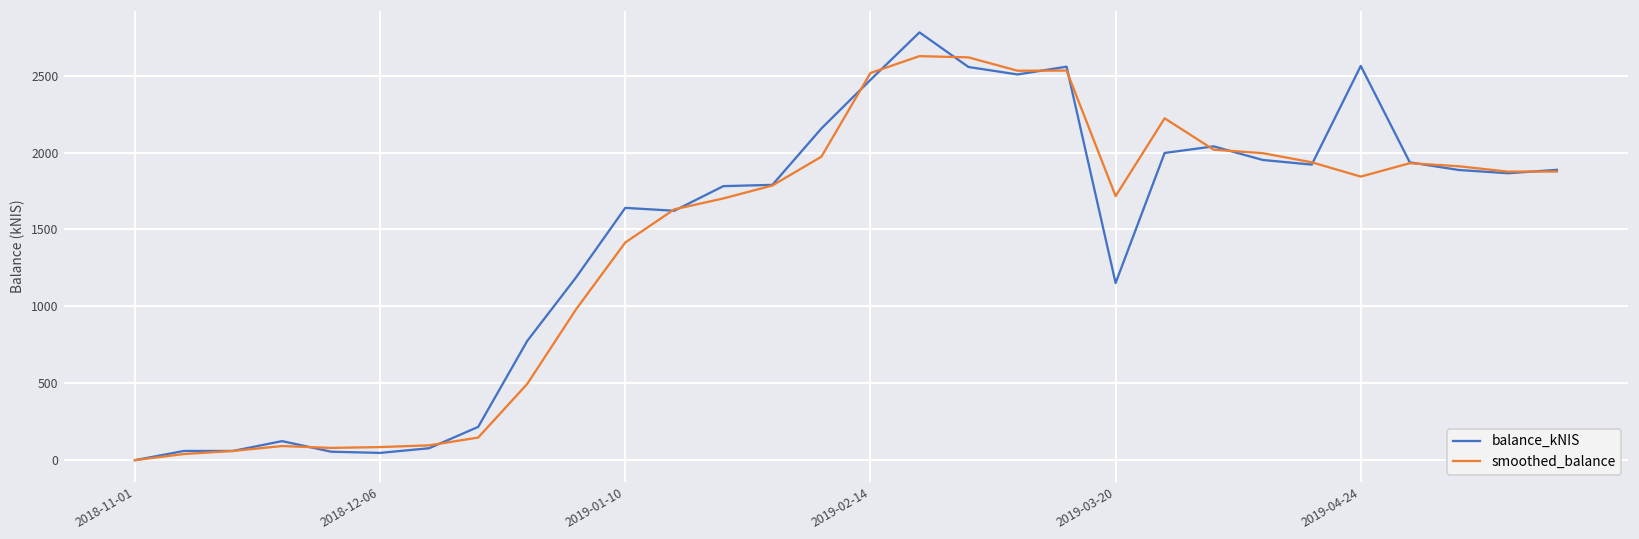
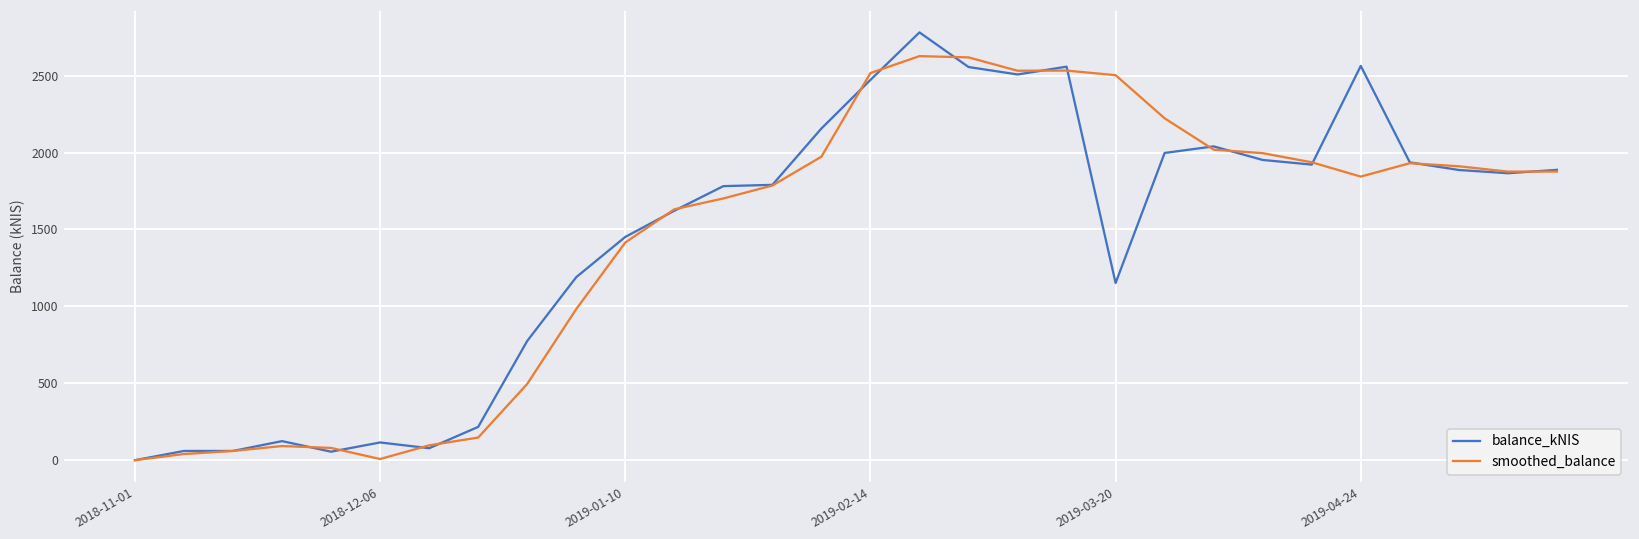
balance_kNIS, 2018-12-06: 50 -> 120
smoothed_balance, 2018-12-06: 90 -> 10
balance_kNIS, 2019-01-10: 1640 -> 1450
smoothed_balance, 2019-03-20: 1720 -> 2500
